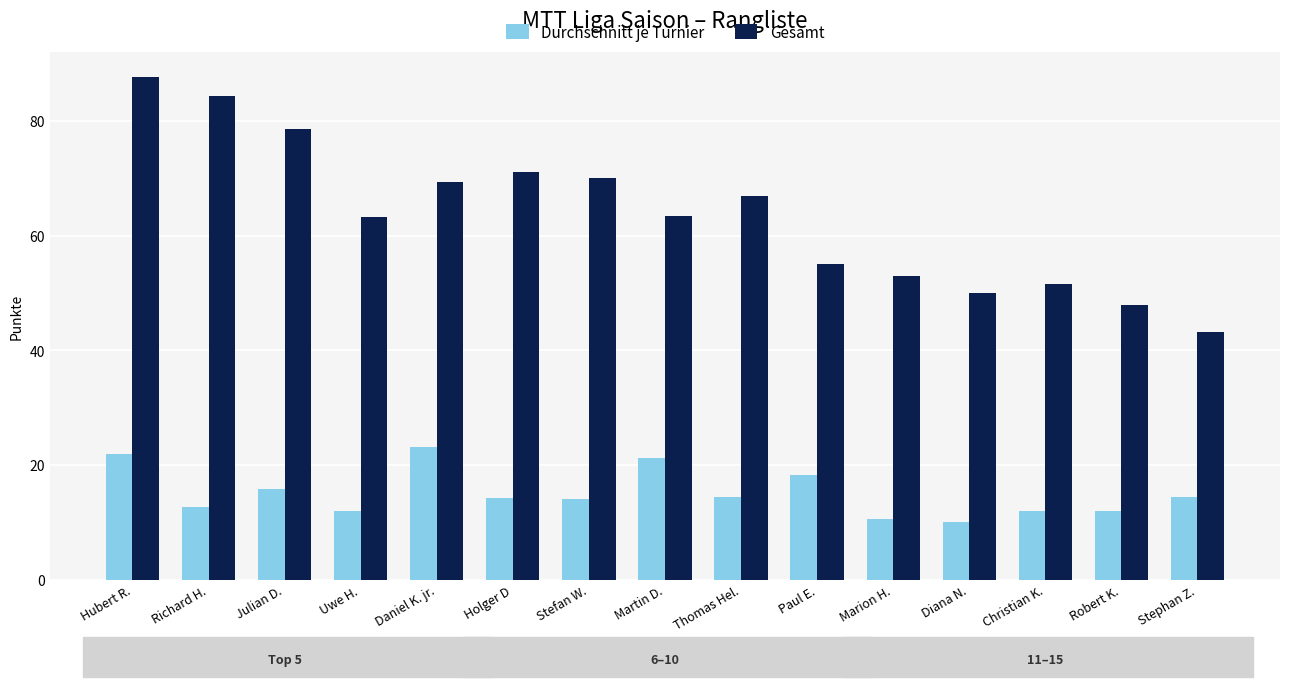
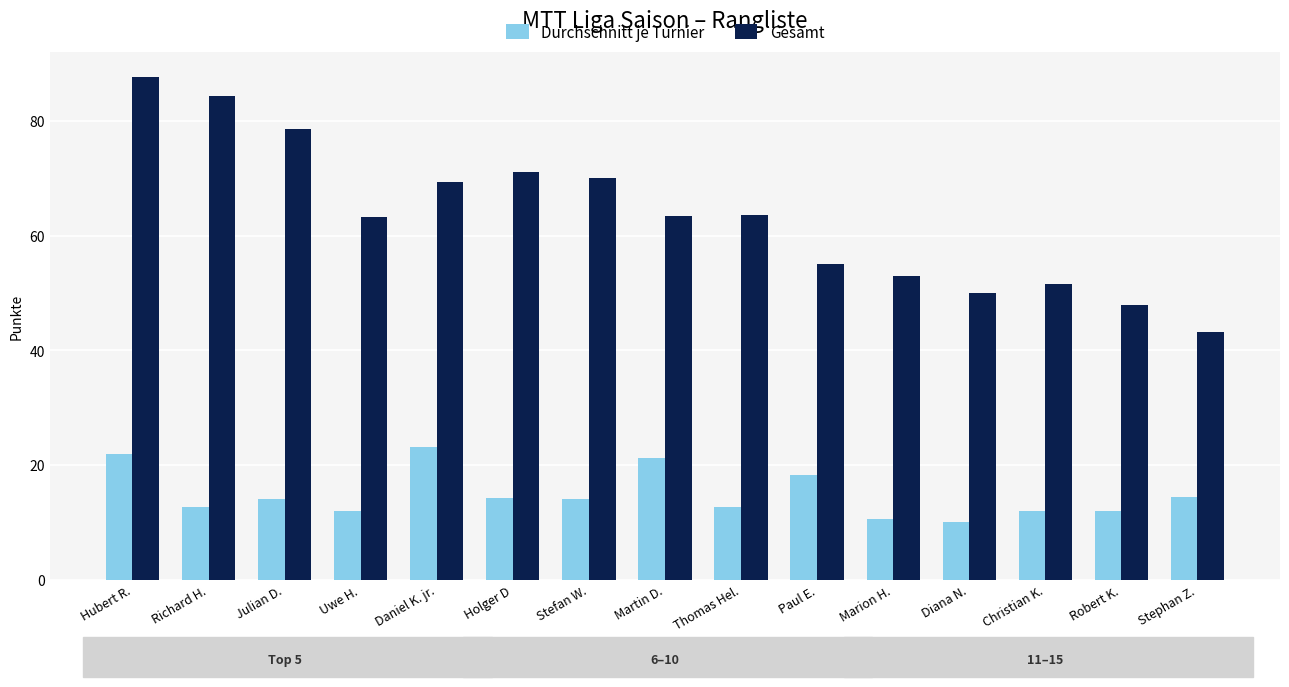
Durchschnitt je Turnier, Julian D.: 16 -> 14
Durchschnitt je Turnier, Thomas Hel.: 14 -> 13
Gesamt, Thomas Hel.: 67 -> 64
